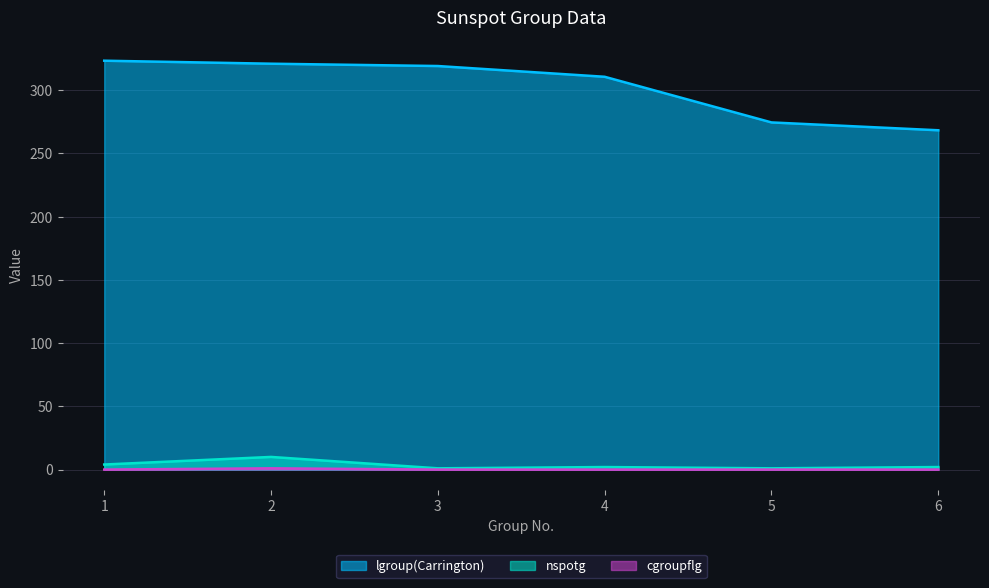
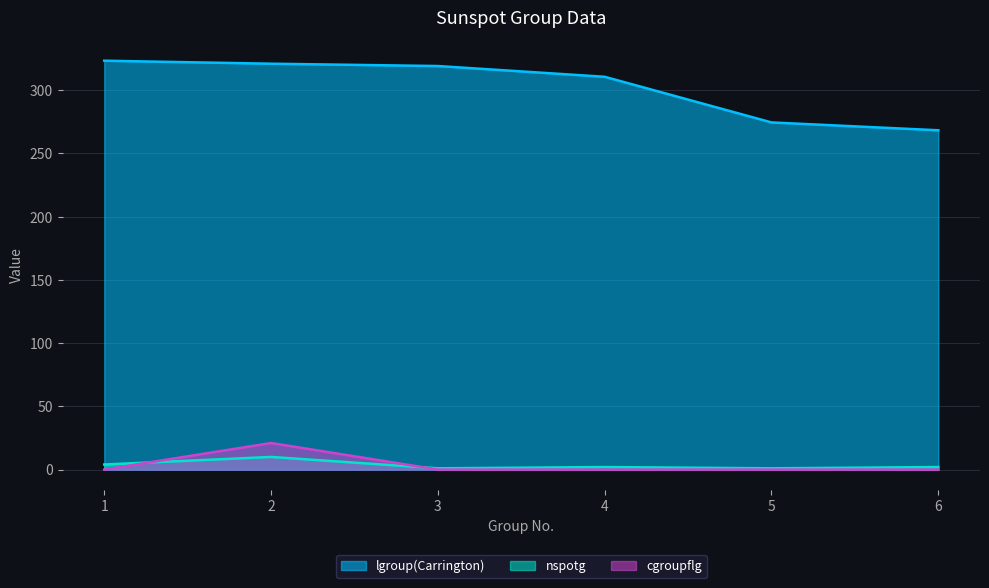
cgroupflg, 2: 1 -> 21
